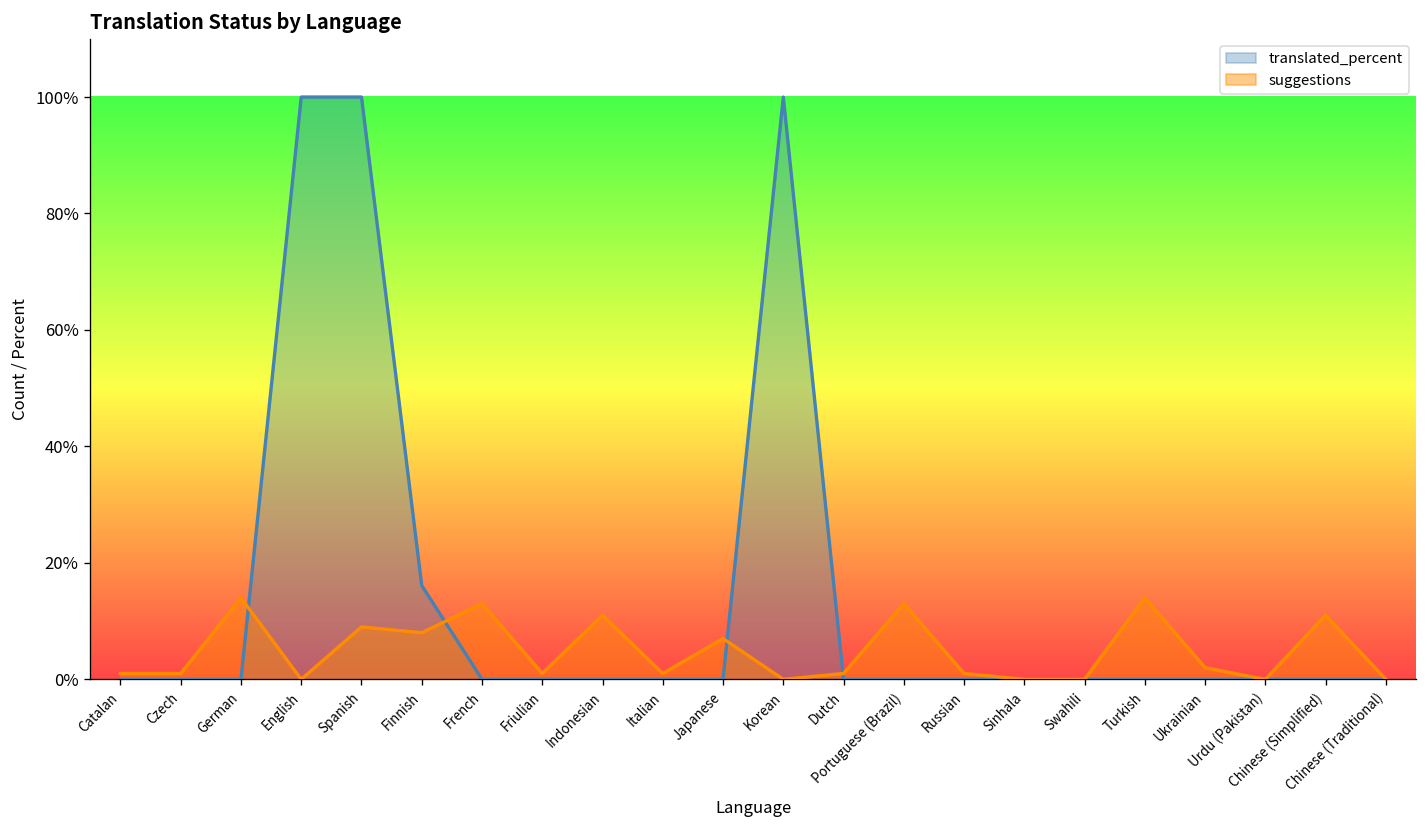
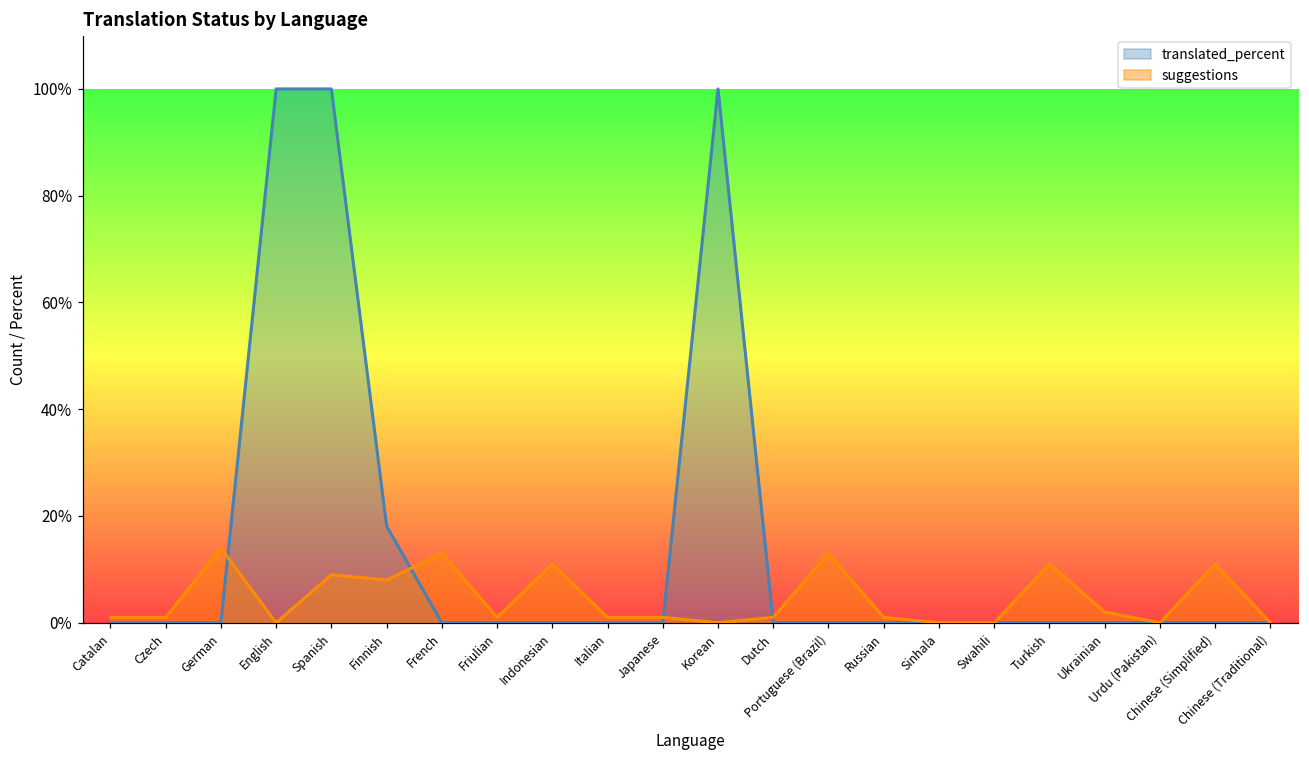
translated_percent, Finnish: 16% -> 18%
suggestions, Japanese: 7% -> 1%
suggestions, Turkish: 14% -> 11%
